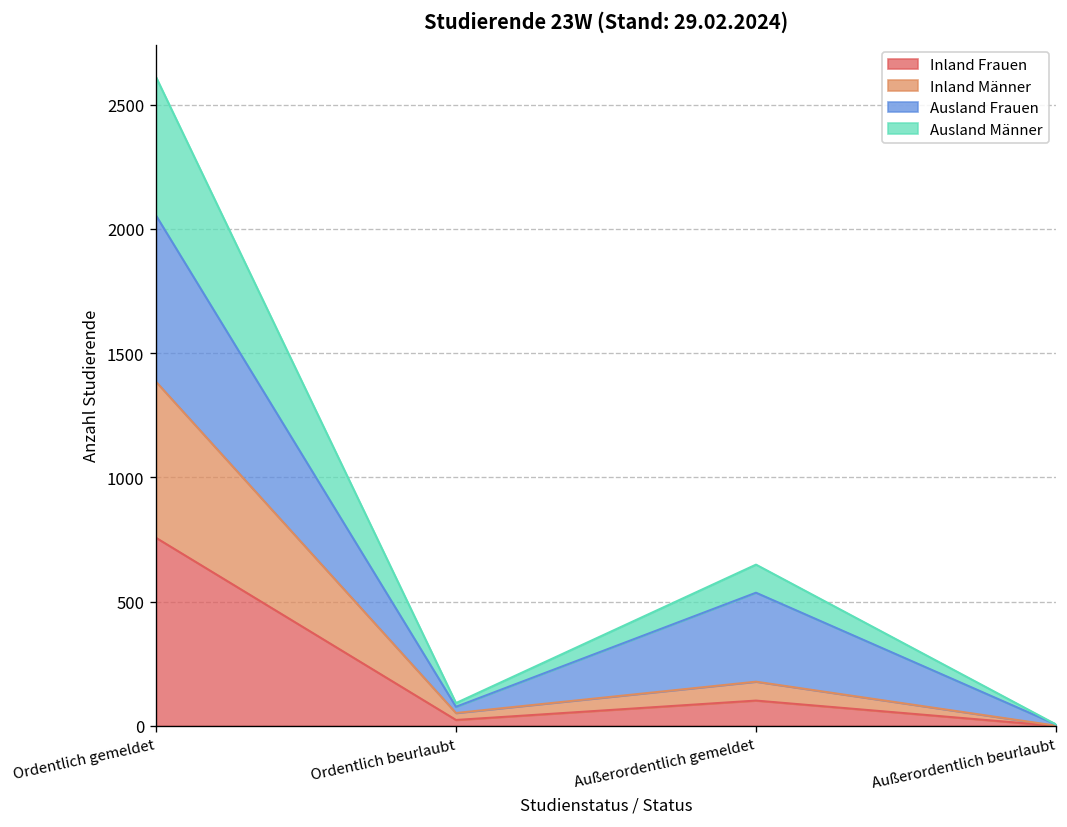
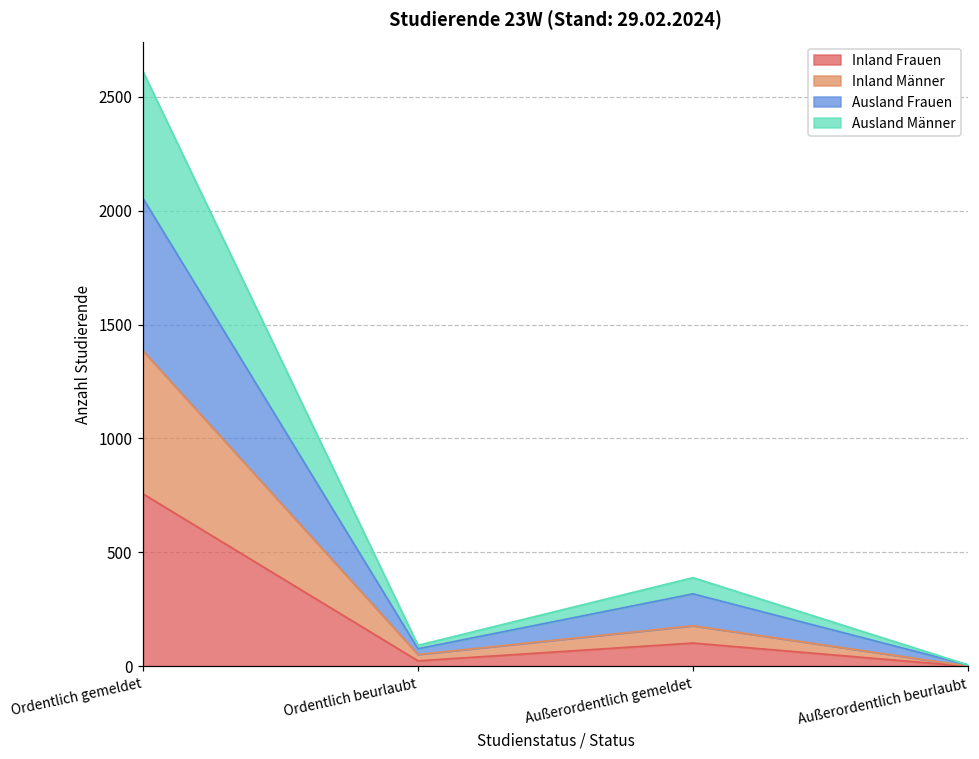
Ausland Frauen, Außerordentlich gemeldet: 360 -> 140
Ausland Männer, Außerordentlich gemeldet: 110 -> 70
